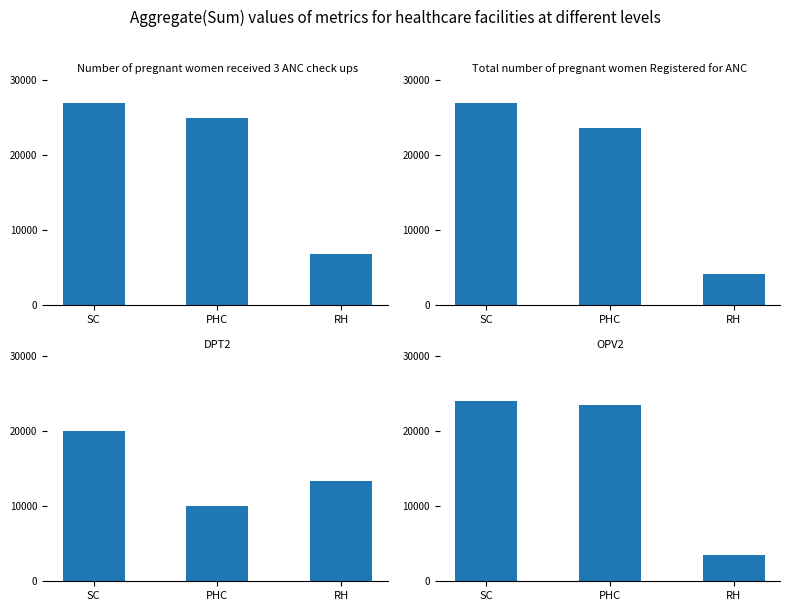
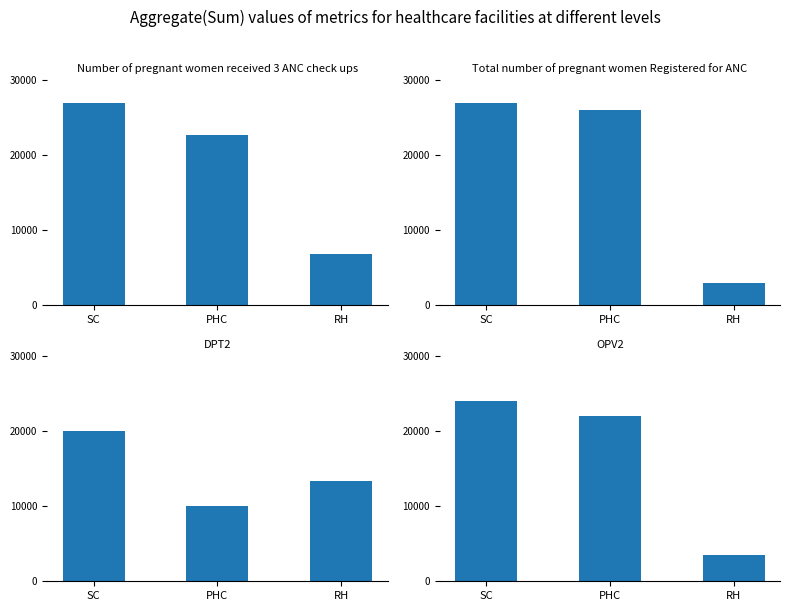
Number of pregnant women received 3 ANC check ups, PHC: 25000 -> 23000
Total number of pregnant women Registered for ANC, PHC: 24000 -> 26000
Total number of pregnant women Registered for ANC, RH: 4000 -> 3000
OPV2, PHC: 24000 -> 22000
